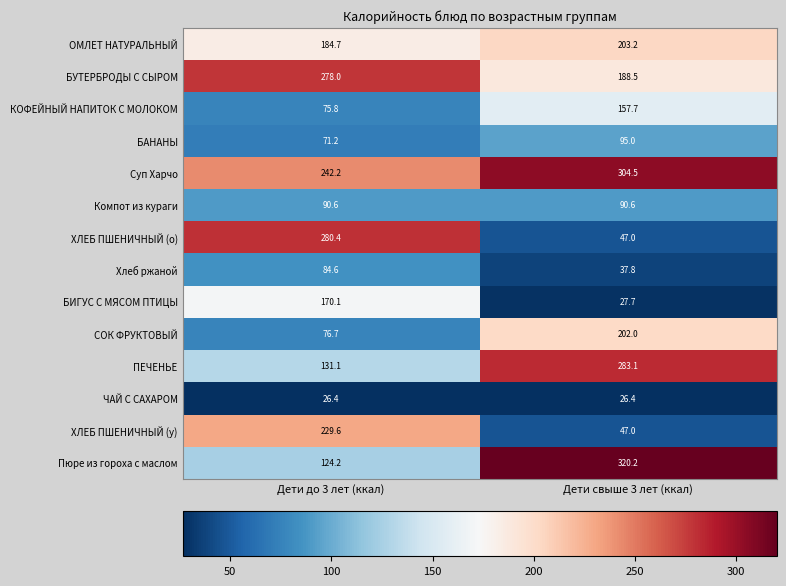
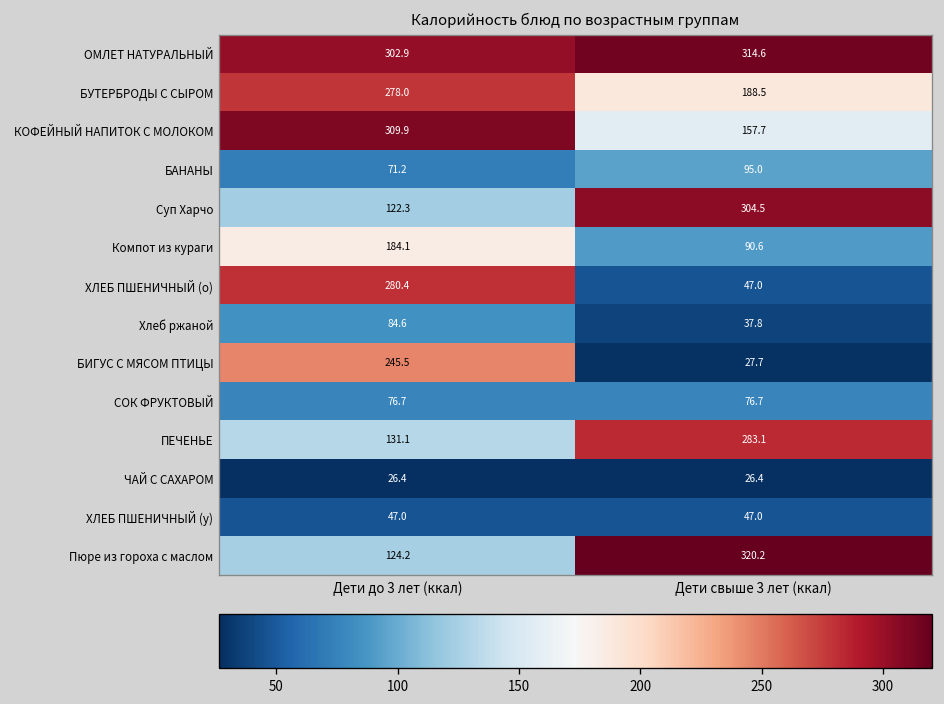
ОМЛЕТ НАТУРАЛЬНЫЙ, Дети до 3 лет (ккал): 184.7 -> 302.9
ОМЛЕТ НАТУРАЛЬНЫЙ, Дети свыше 3 лет (ккал): 203.2 -> 314.6
КОФЕЙНЫЙ НАПИТОК С МОЛОКОМ, Дети до 3 лет (ккал): 75.8 -> 309.9
Суп Харчо, Дети до 3 лет (ккал): 242.2 -> 122.3
Компот из кураги, Дети до 3 лет (ккал): 90.6 -> 184.1
БИГУС С МЯСОМ ПТИЦЫ, Дети до 3 лет (ккал): 170.1 -> 245.5
СОК ФРУКТОВЫЙ, Дети свыше 3 лет (ккал): 202.0 -> 76.7
ХЛЕБ ПШЕНИЧНЫЙ (у), Дети до 3 лет (ккал): 229.6 -> 47.0
